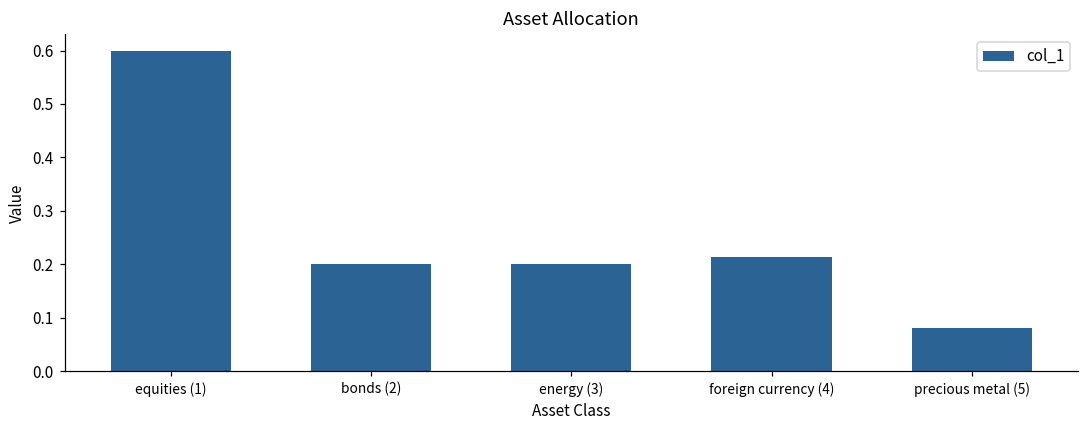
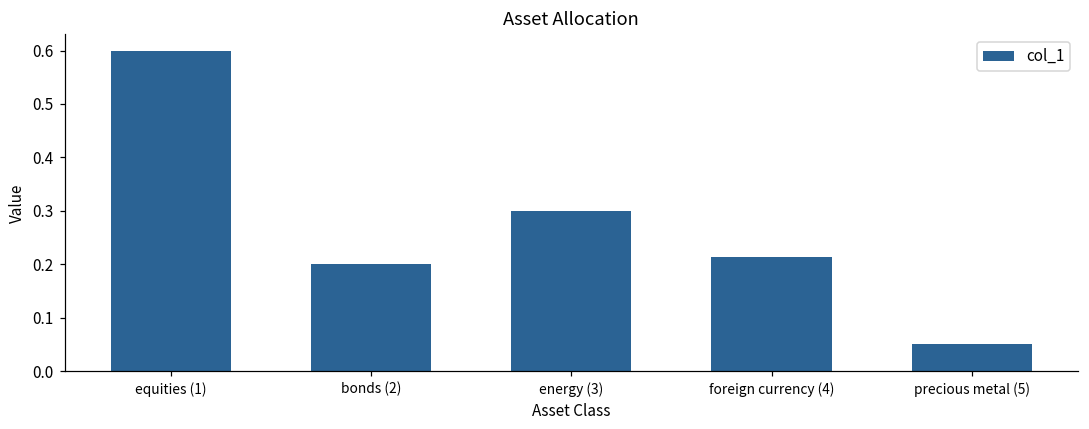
energy (3): 0.2 -> 0.3
precious metal (5): 0.08 -> 0.05
